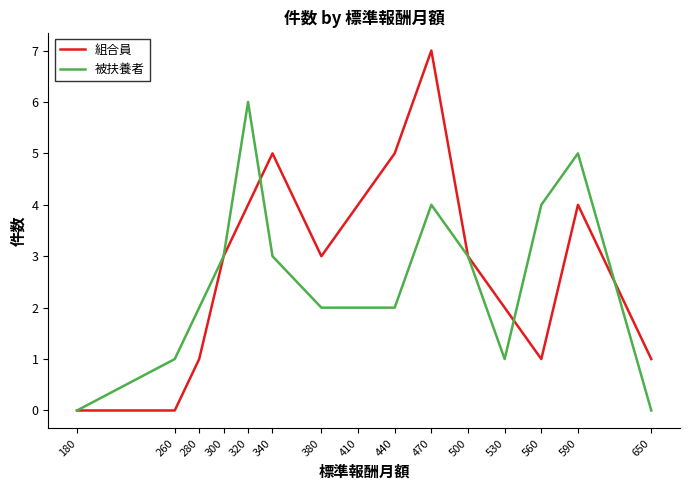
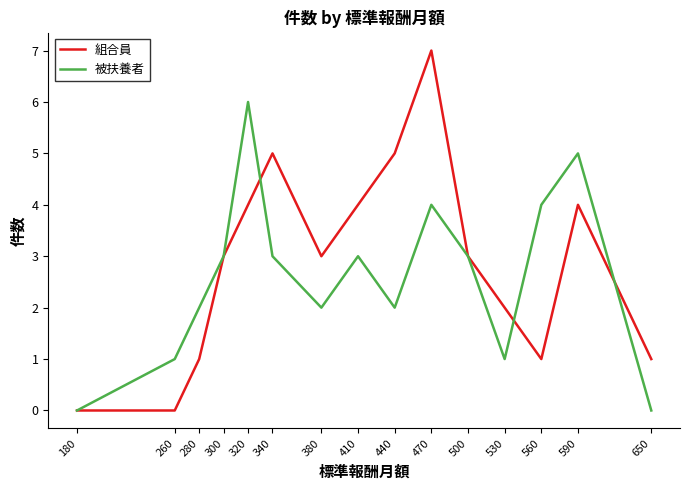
被扶養者, 410: 2 -> 3
